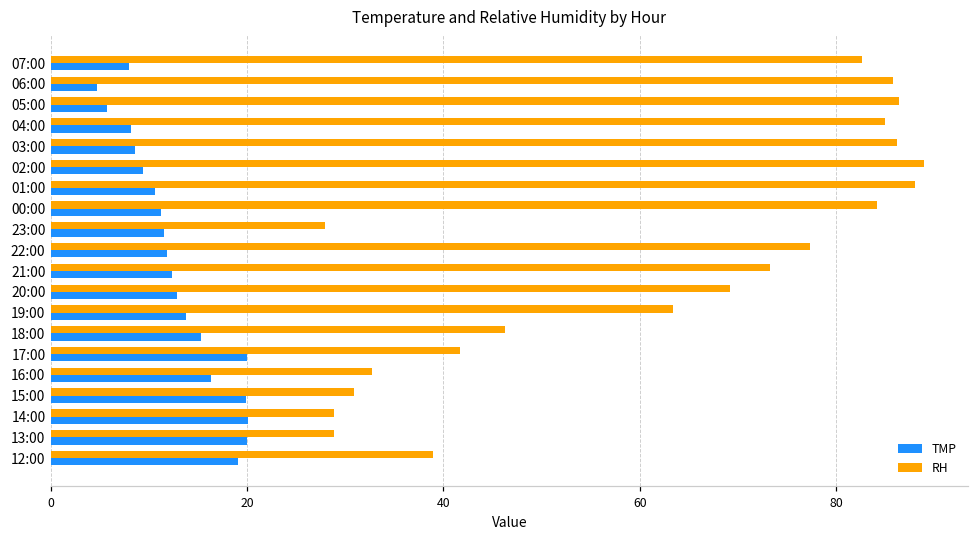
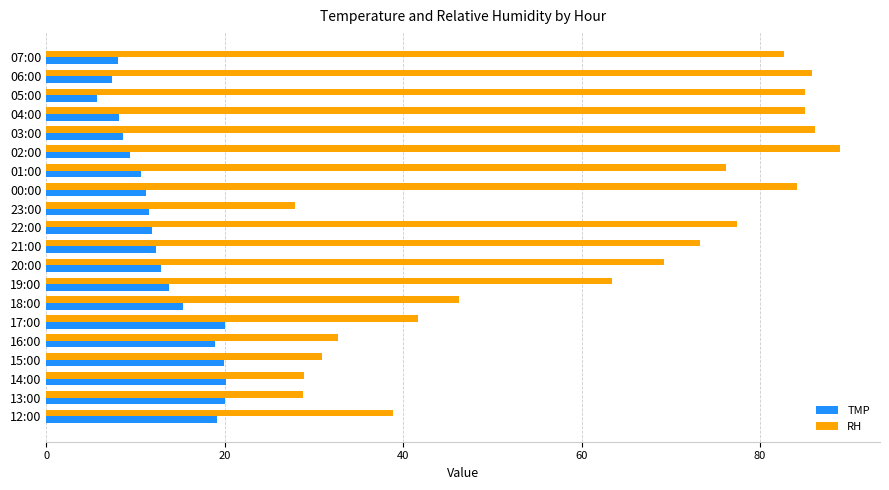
TMP, 06:00: 5 -> 7
RH, 05:00: 86 -> 85
RH, 01:00: 88 -> 76
TMP, 16:00: 16 -> 19
